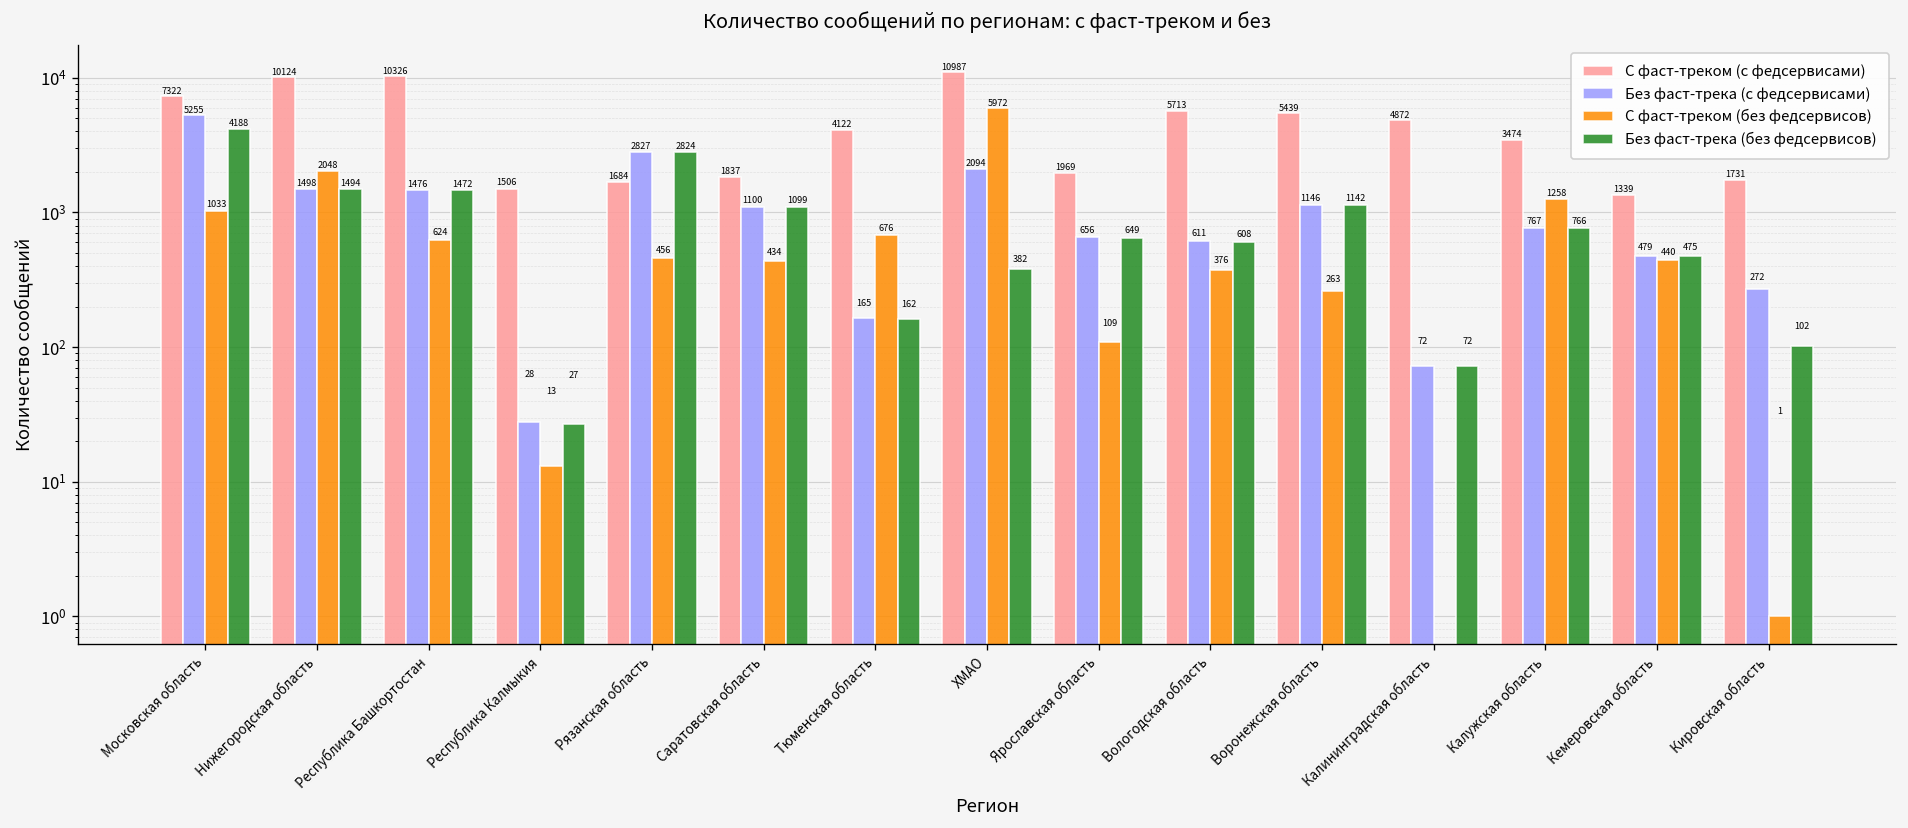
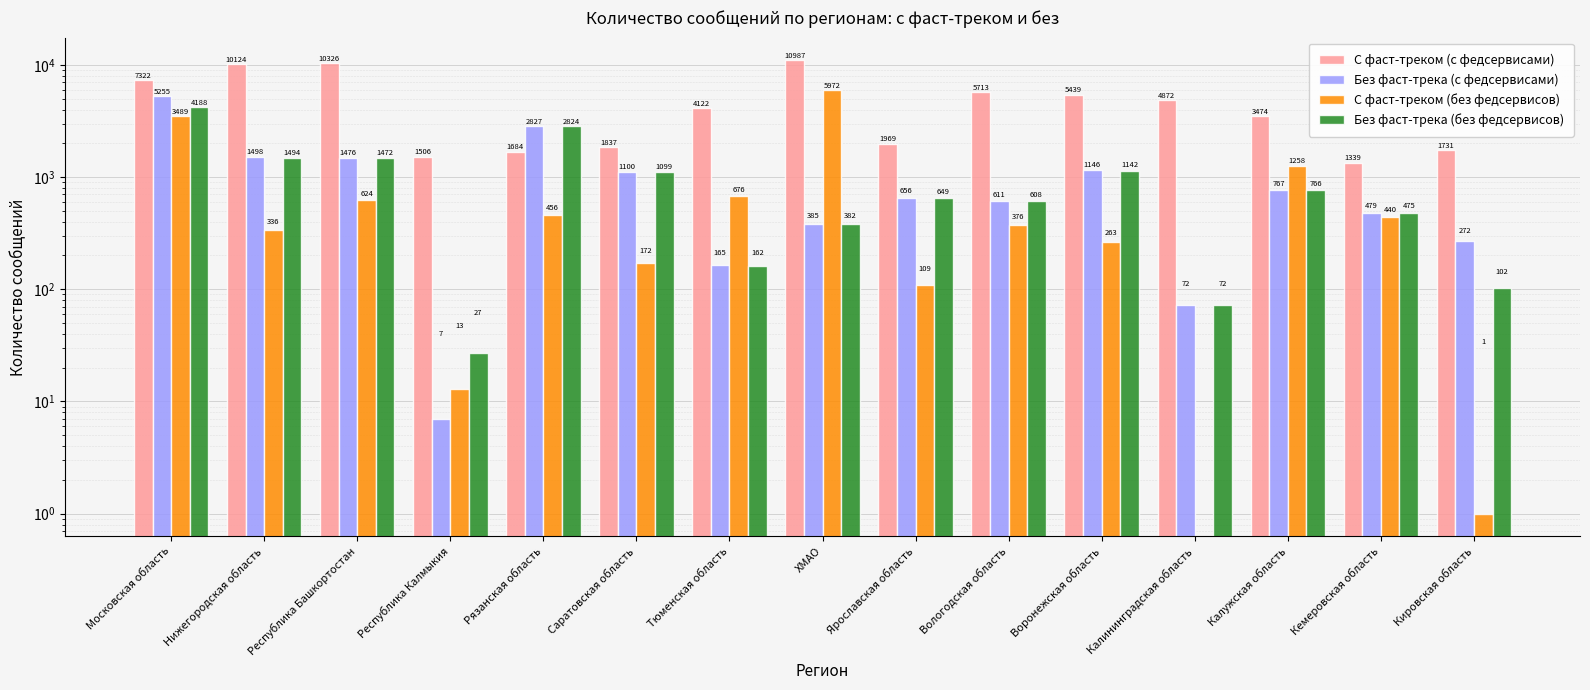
С фаст-треком (без федсервисов), Московская область: 1033 -> 3489
С фаст-треком (без федсервисов), Нижегородская область: 2048 -> 336
Без фаст-трека (с федсервисами), Республика Калмыкия: 28 -> 7
С фаст-треком (без федсервисов), Саратовская область: 434 -> 172
Без фаст-трека (с федсервисами), ХМАО: 2094 -> 385
